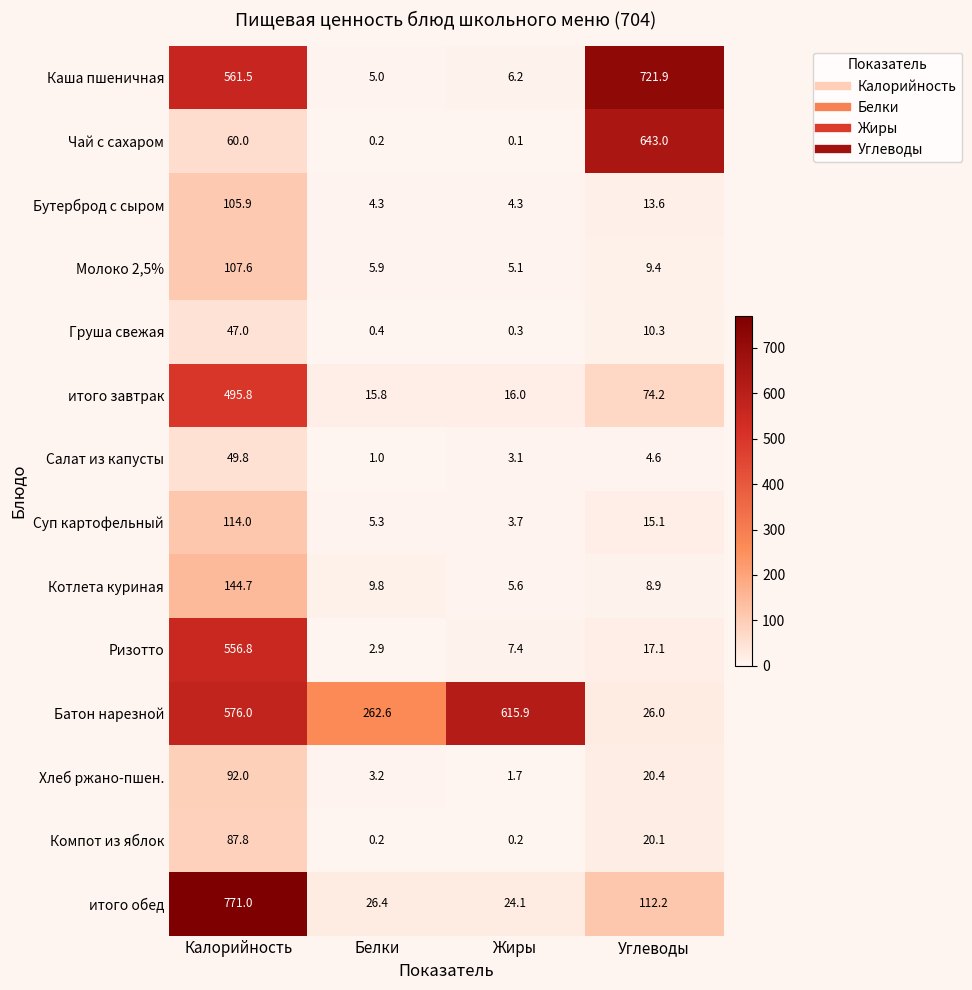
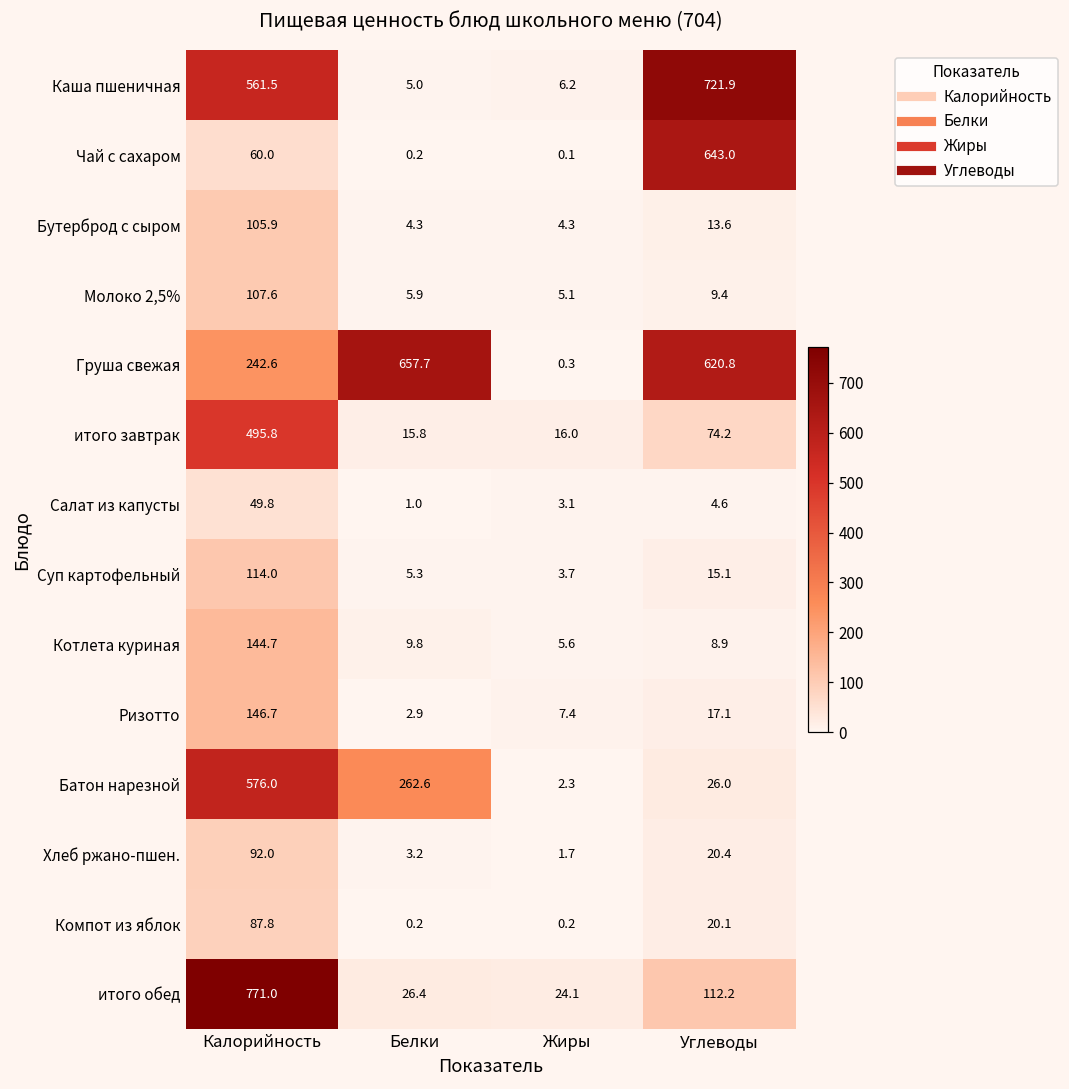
Груша свежая, Калорийность: 47.0 -> 242.6
Груша свежая, Белки: 0.4 -> 657.7
Груша свежая, Углеводы: 10.3 -> 620.8
Ризотто, Калорийность: 556.8 -> 146.7
Батон нарезной, Жиры: 615.9 -> 2.3
